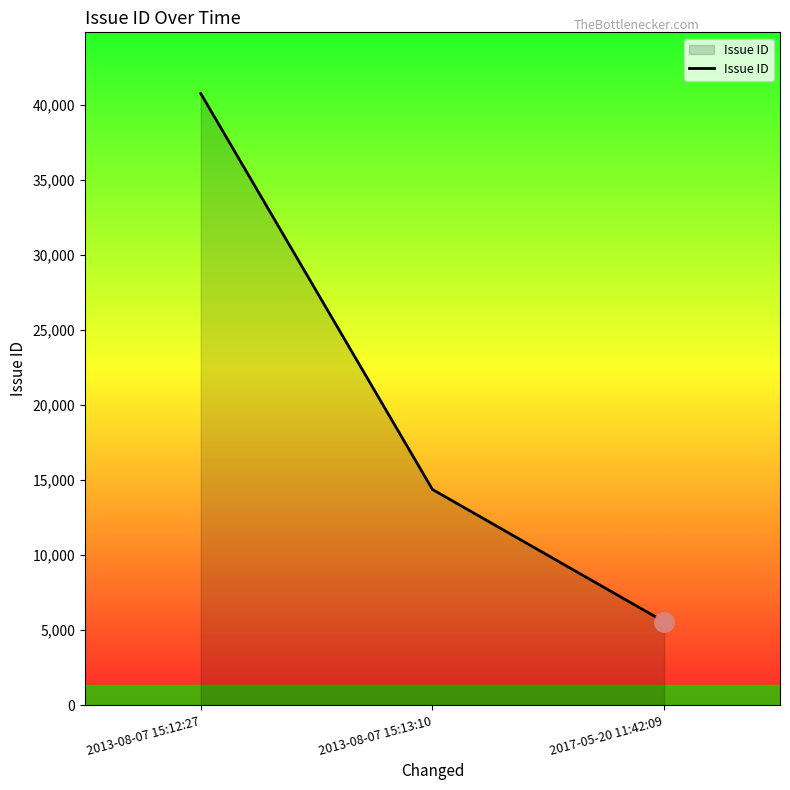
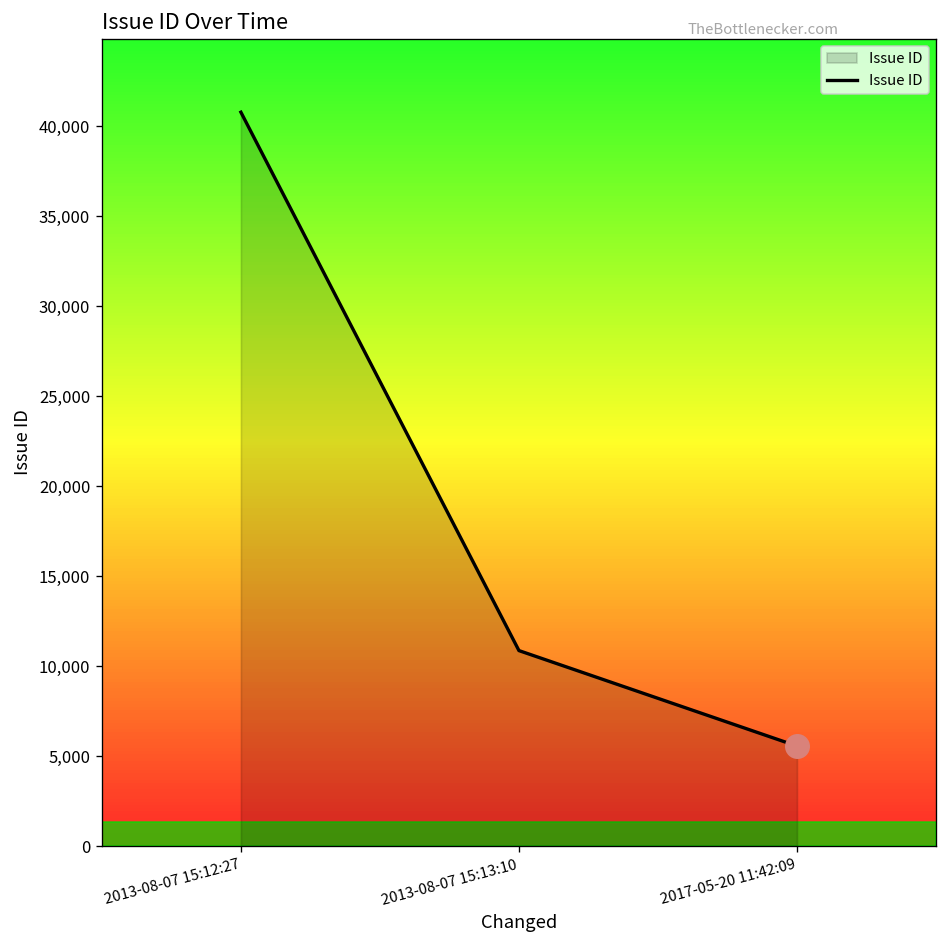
Issue ID, 2013-08-07 15:13:10: 14,400 -> 10,900
